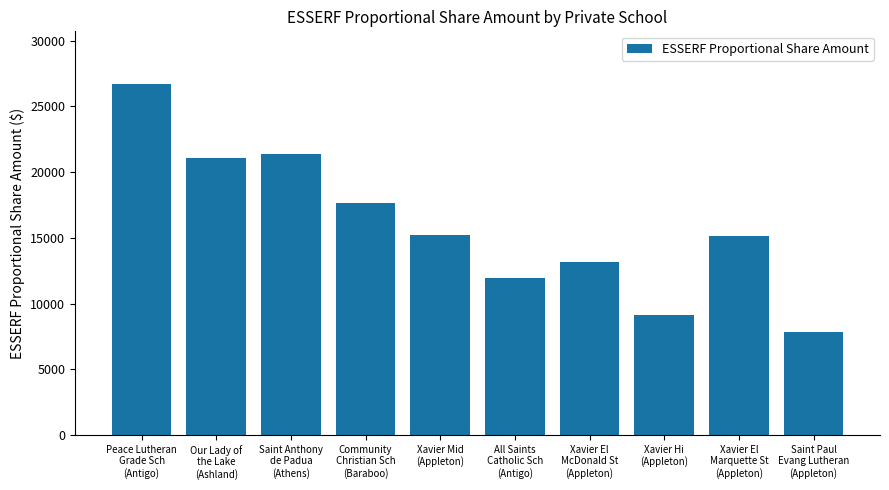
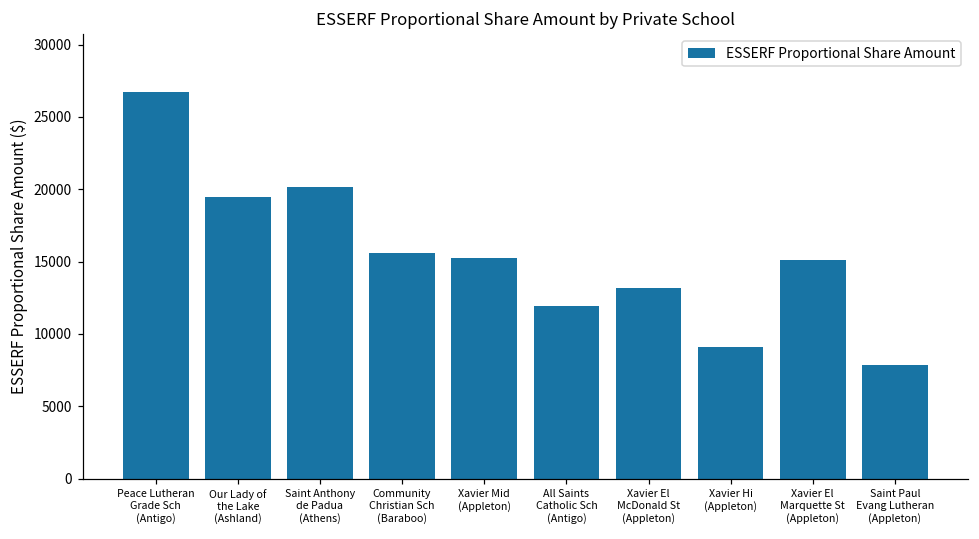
Our Lady of the Lake (Ashland): 21100 -> 19400
Saint Anthony de Padua (Athens): 21400 -> 20100
Community Christian Sch (Baraboo): 17700 -> 15600
